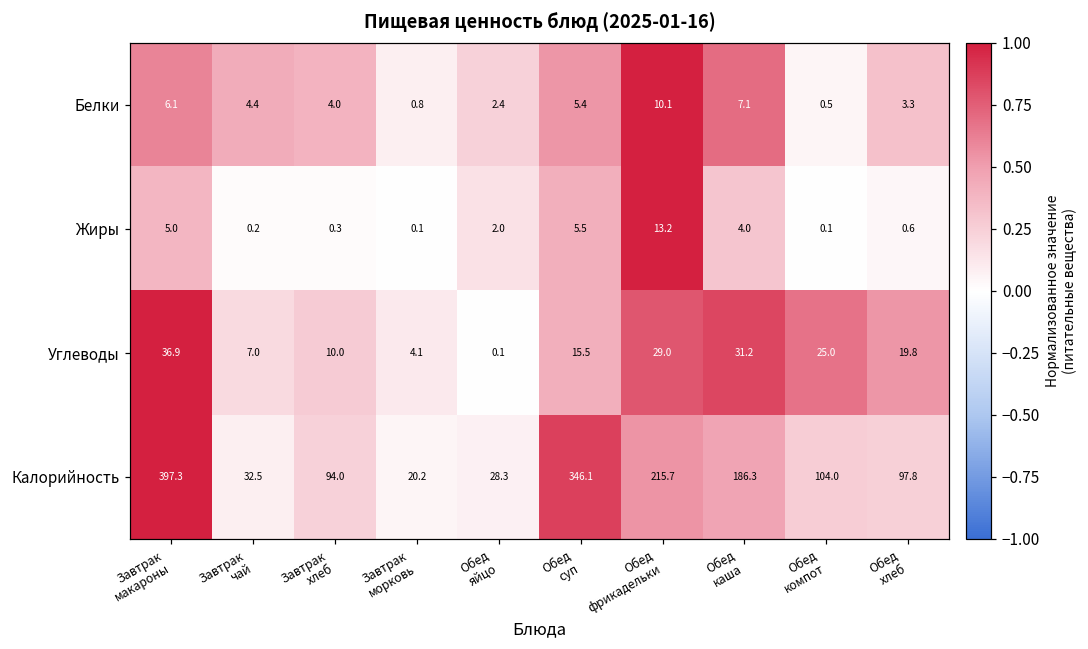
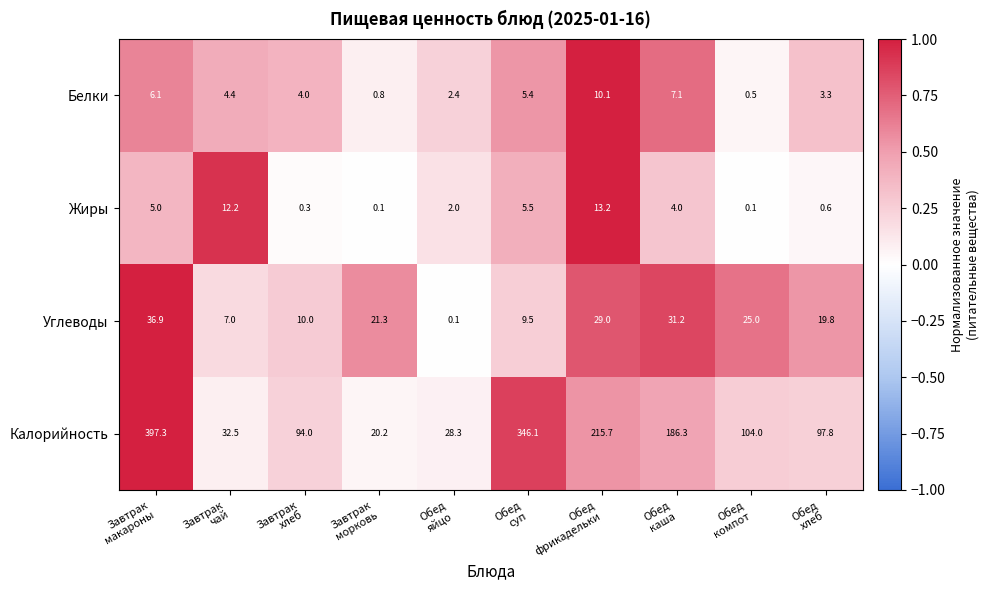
Жиры, Завтрак чай: 0.2 -> 12.2
Углеводы, Завтрак морковь: 4.1 -> 21.3
Углеводы, Обед суп: 15.5 -> 9.5
